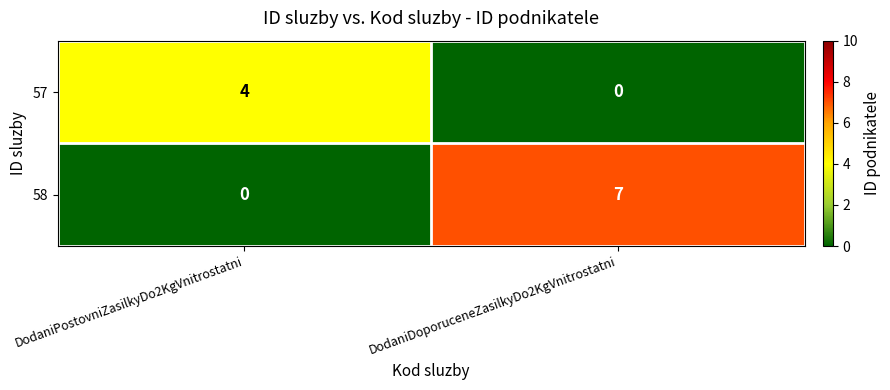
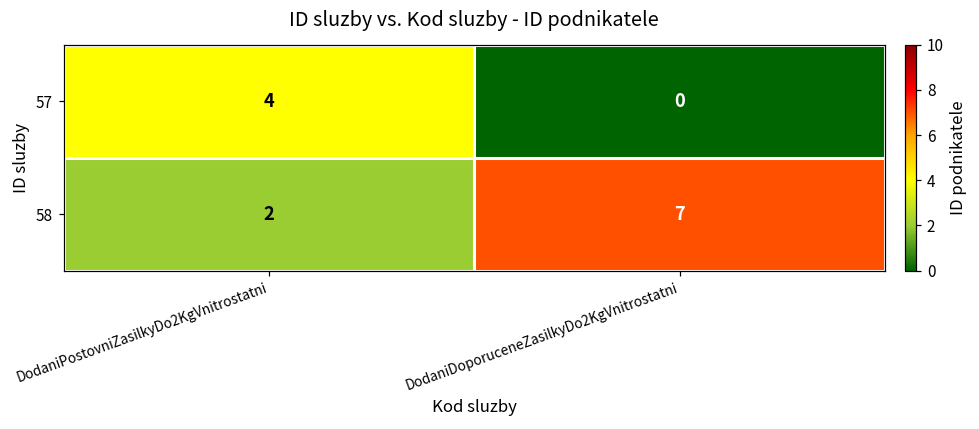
58, DodaniPostovniZasilkyDo2KgVnitrostatni: 0 -> 2
